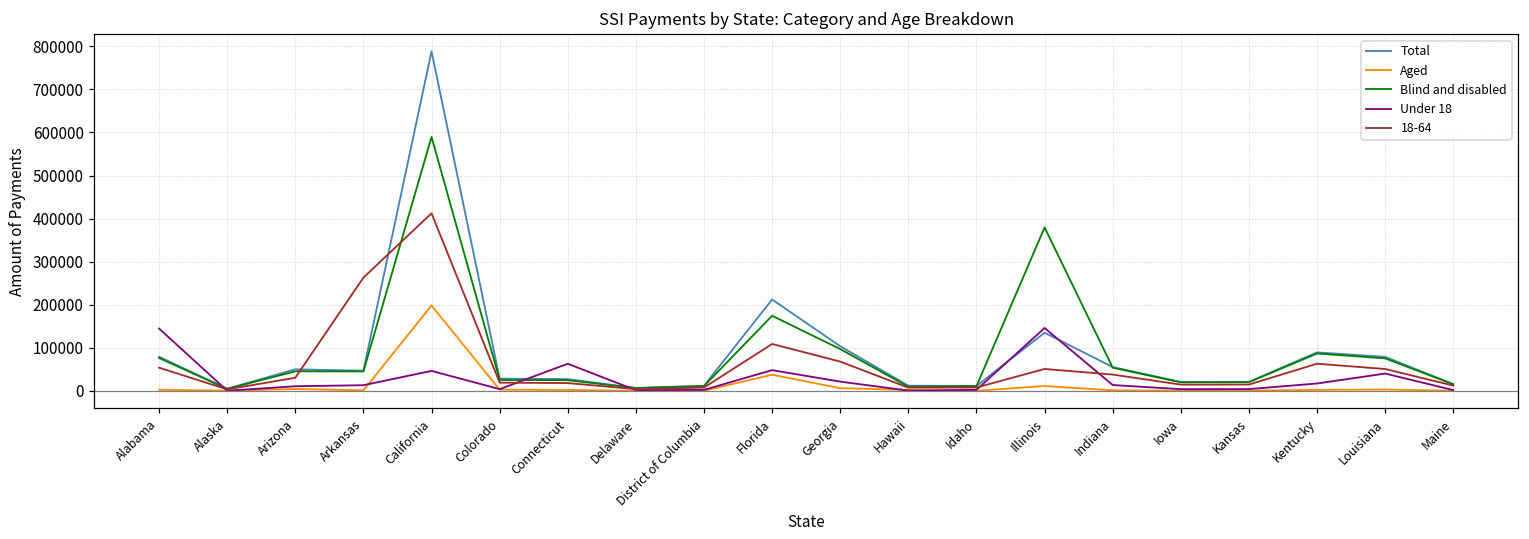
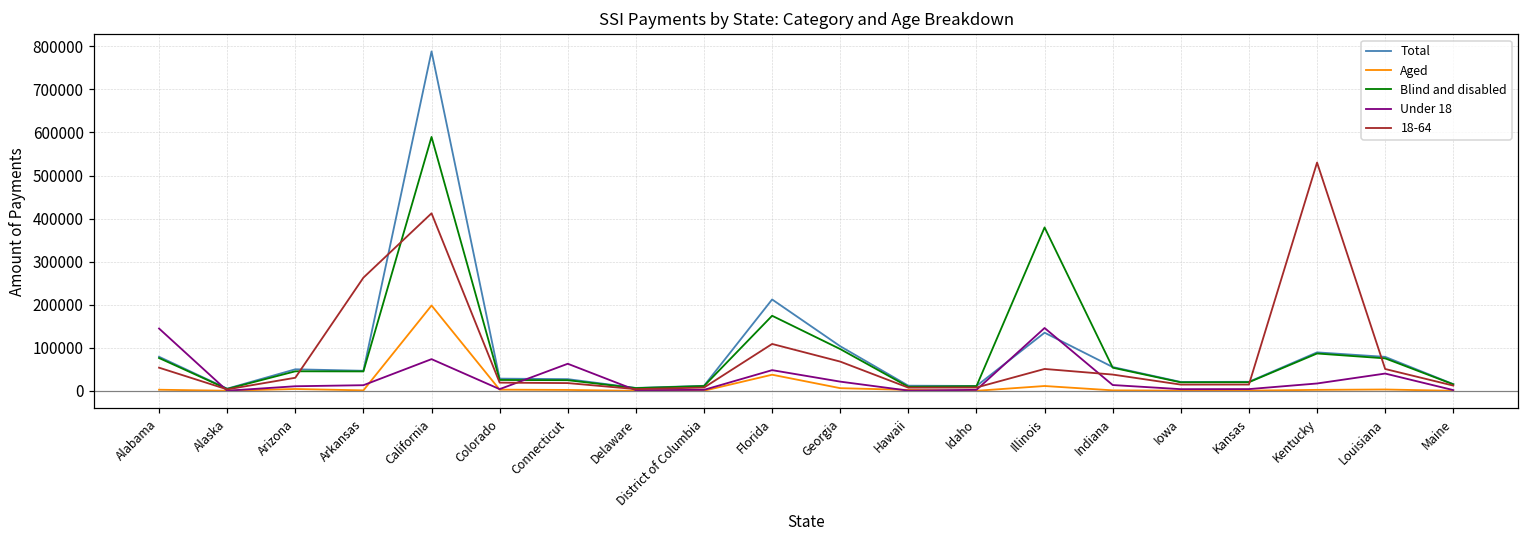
Under 18, California: 50000 -> 70000
18-64, Kentucky: 60000 -> 530000
